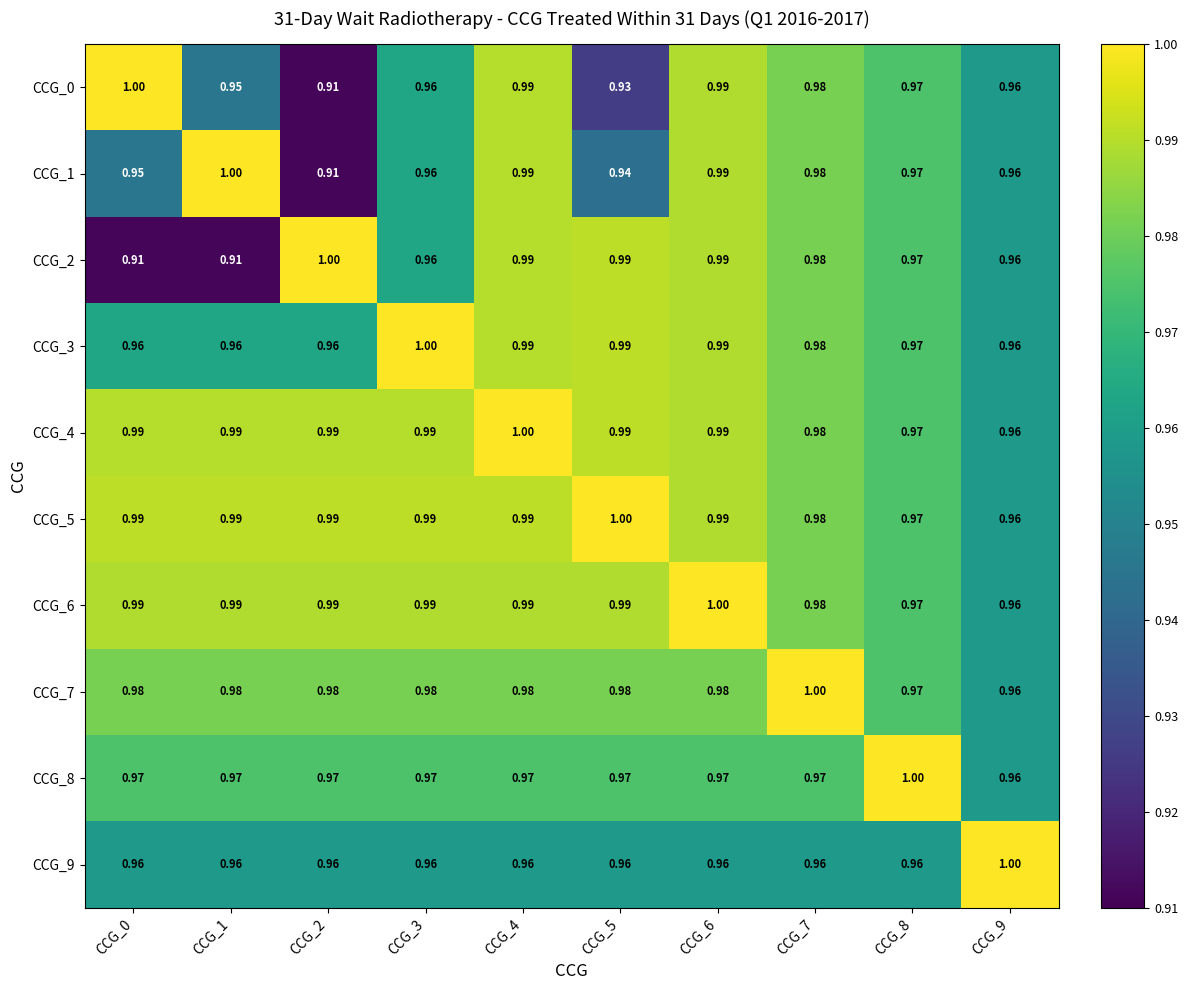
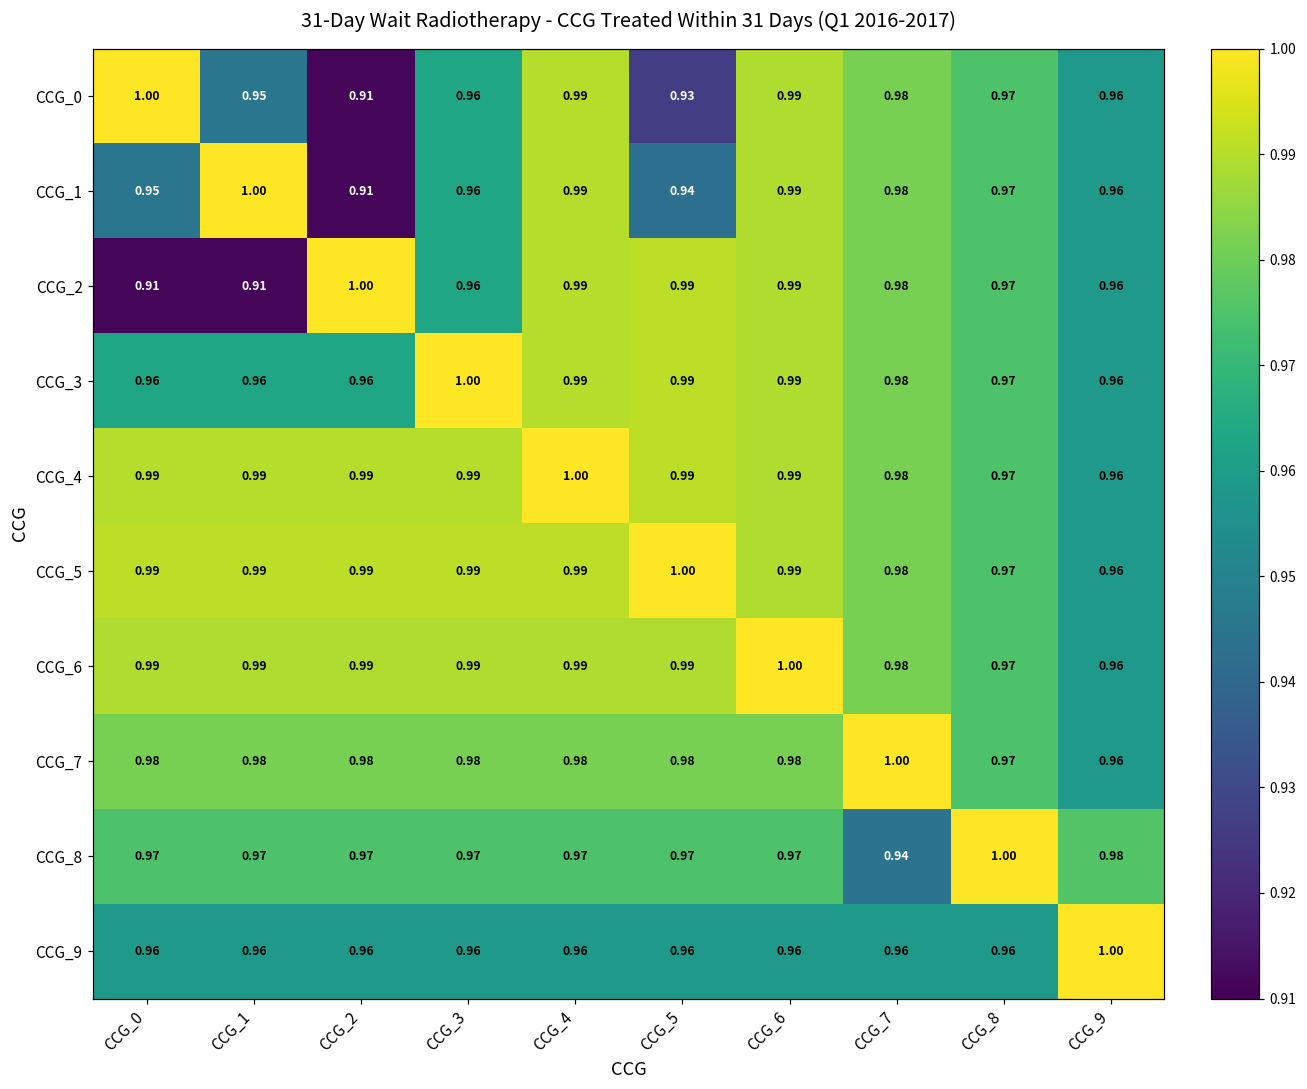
CCG_8, CCG_7: 0.97 -> 0.94
CCG_8, CCG_9: 0.96 -> 0.98
